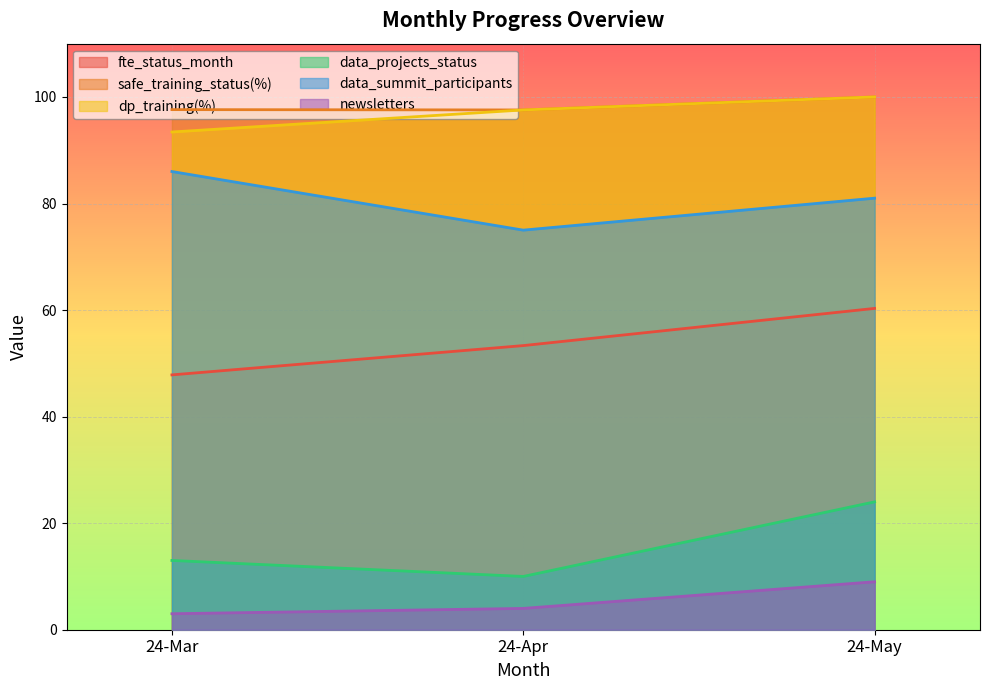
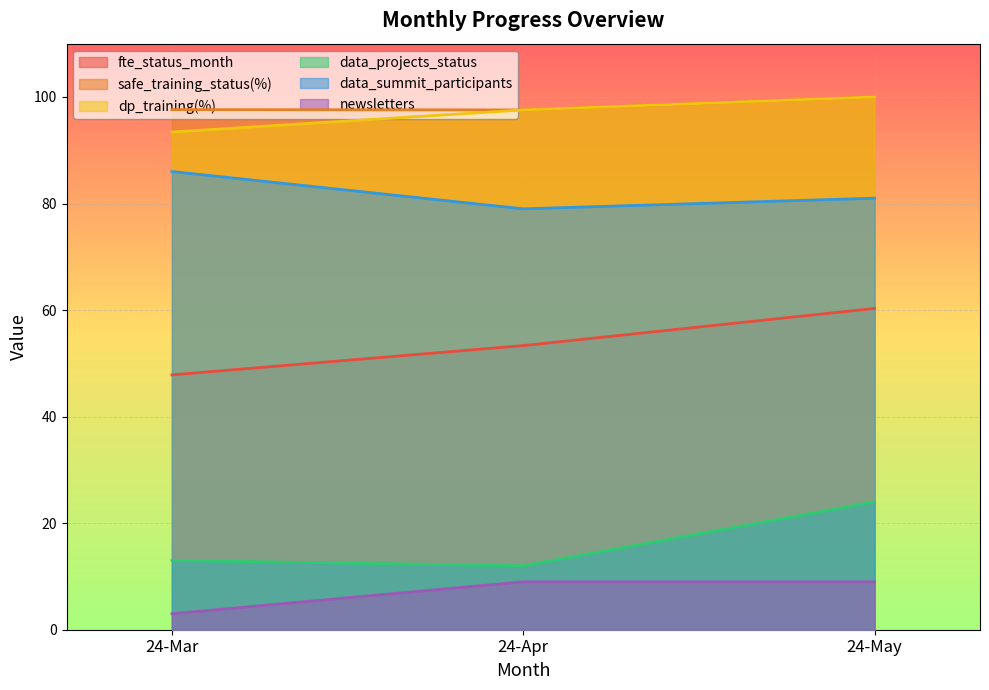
data_projects_status, 24-Apr: 10 -> 12
data_summit_participants, 24-Apr: 75 -> 79
newsletters, 24-Apr: 4 -> 9
